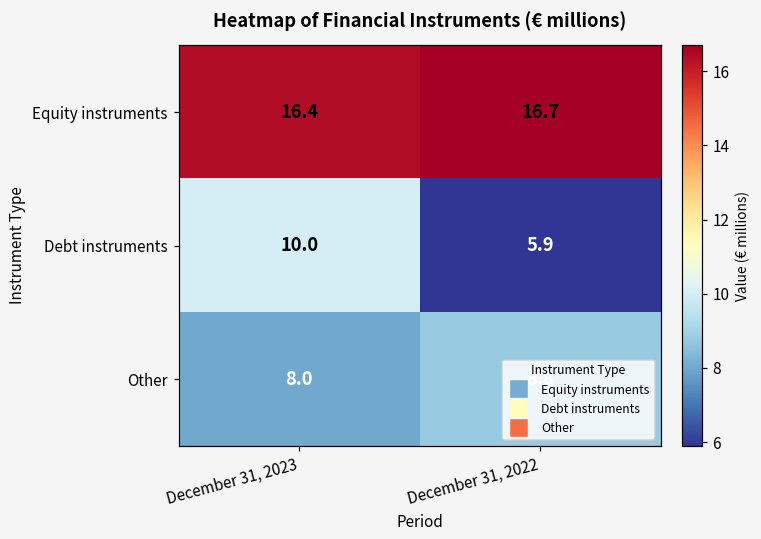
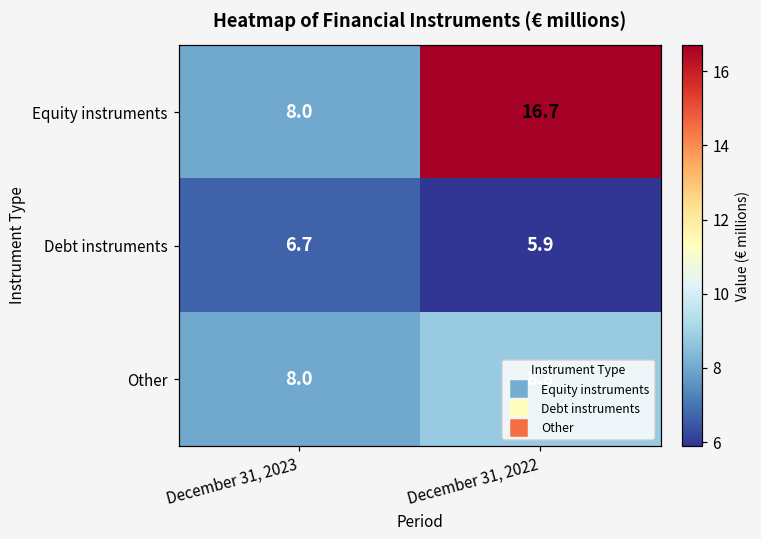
Equity instruments, December 31, 2023: 16.4 -> 8.0
Debt instruments, December 31, 2023: 10.0 -> 6.7
